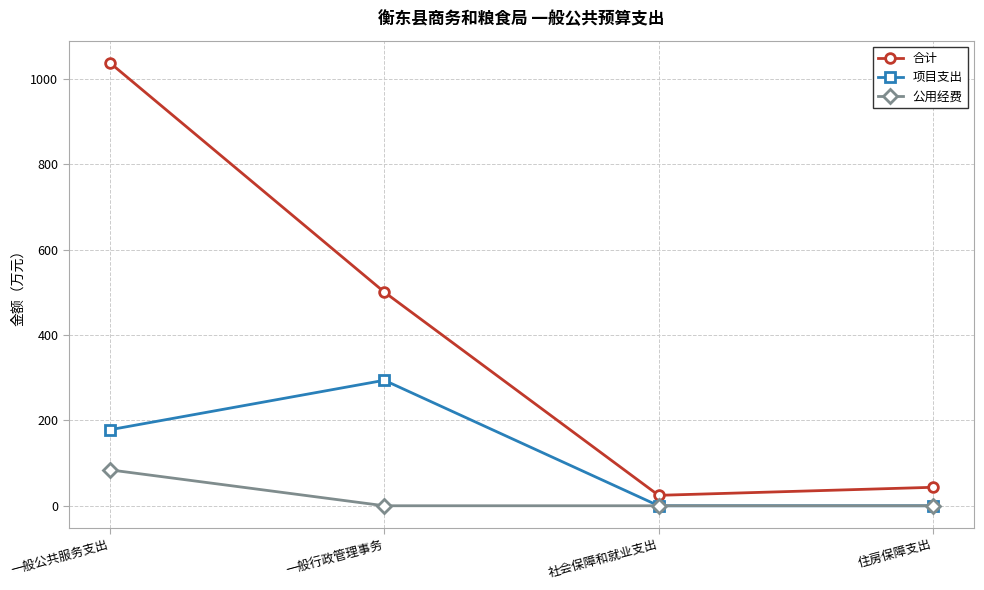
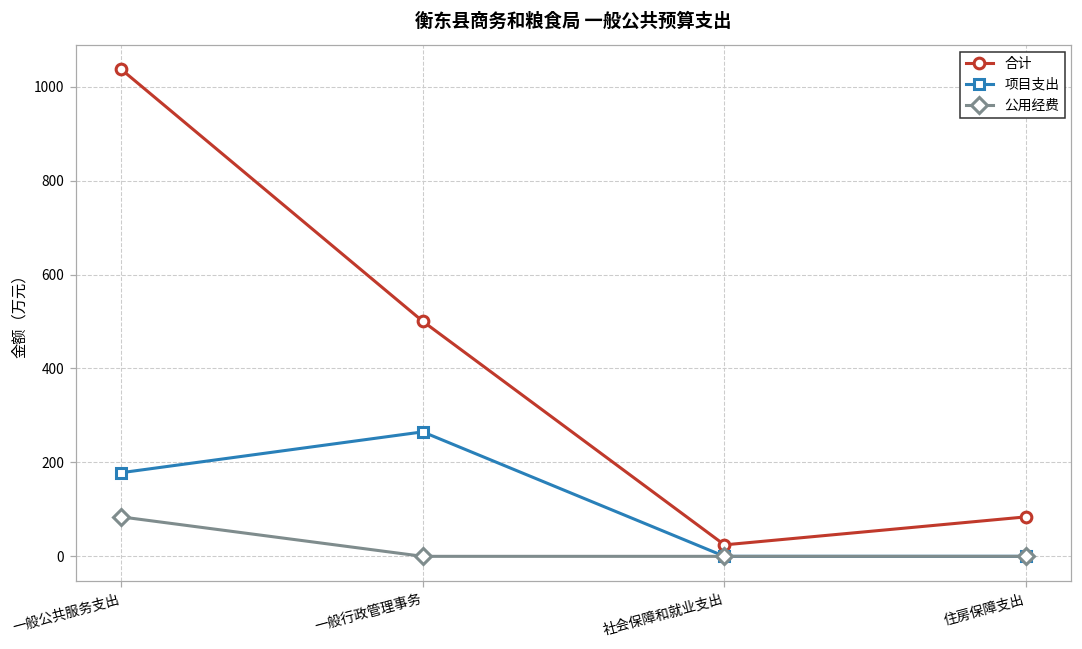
项目支出, 一般行政管理事务: 290 -> 270
合计, 住房保障支出: 40 -> 80
